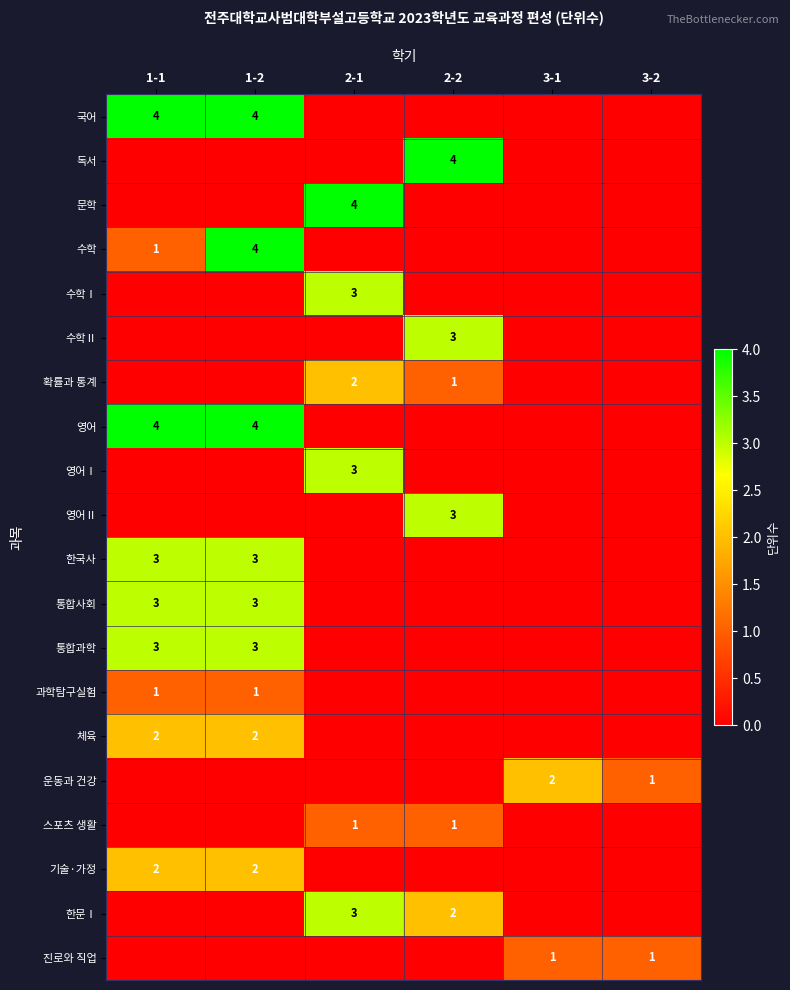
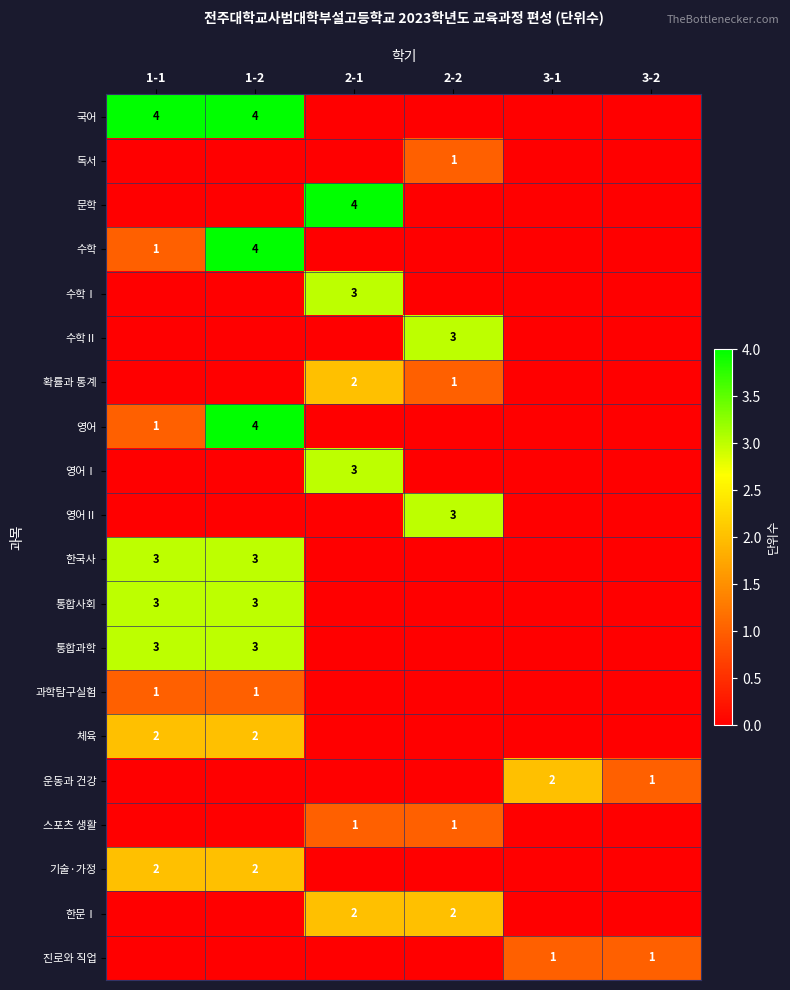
독서, 2-2: 4 -> 1
영어, 1-1: 4 -> 1
한문Ⅰ, 2-1: 3 -> 2
